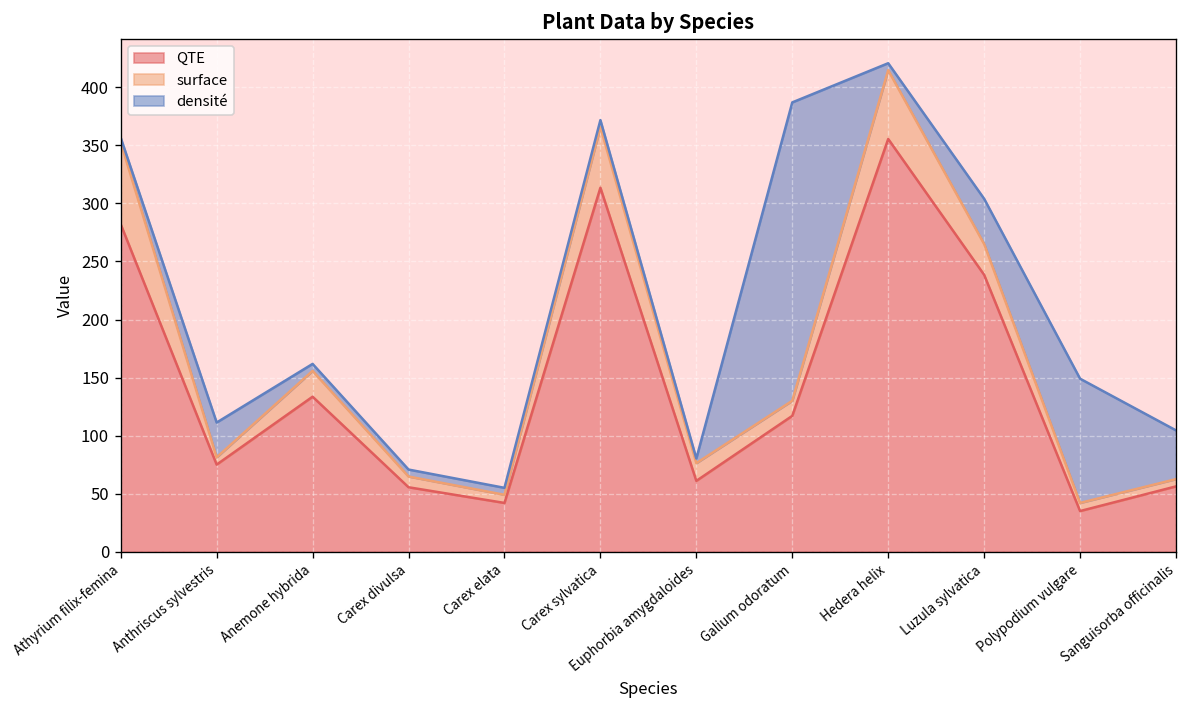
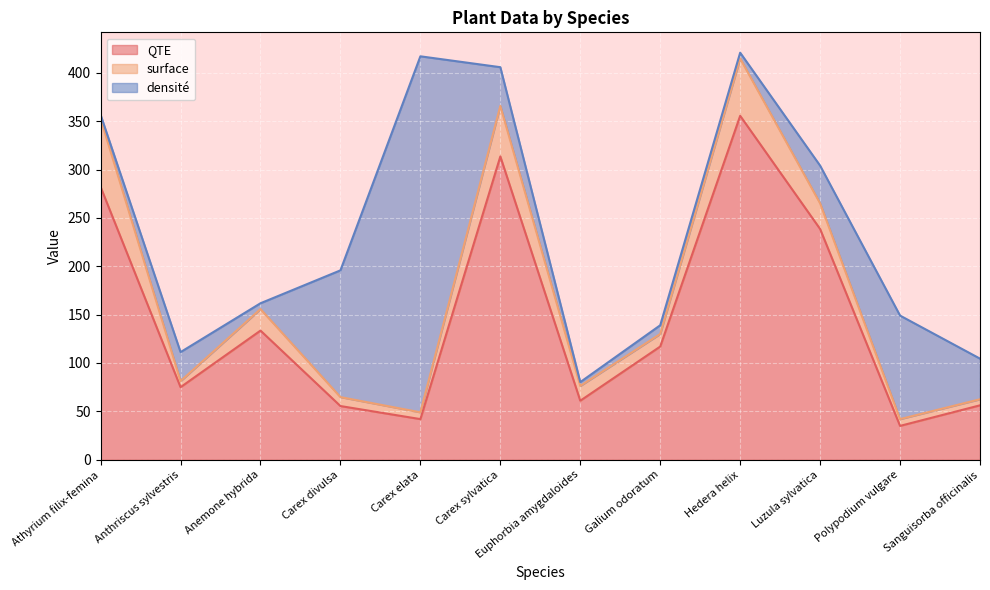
densité, Carex divulsa: 10 -> 130
densité, Carex elata: 10 -> 370
densité, Carex sylvatica: 10 -> 40
densité, Galium odoratum: 260 -> 10
